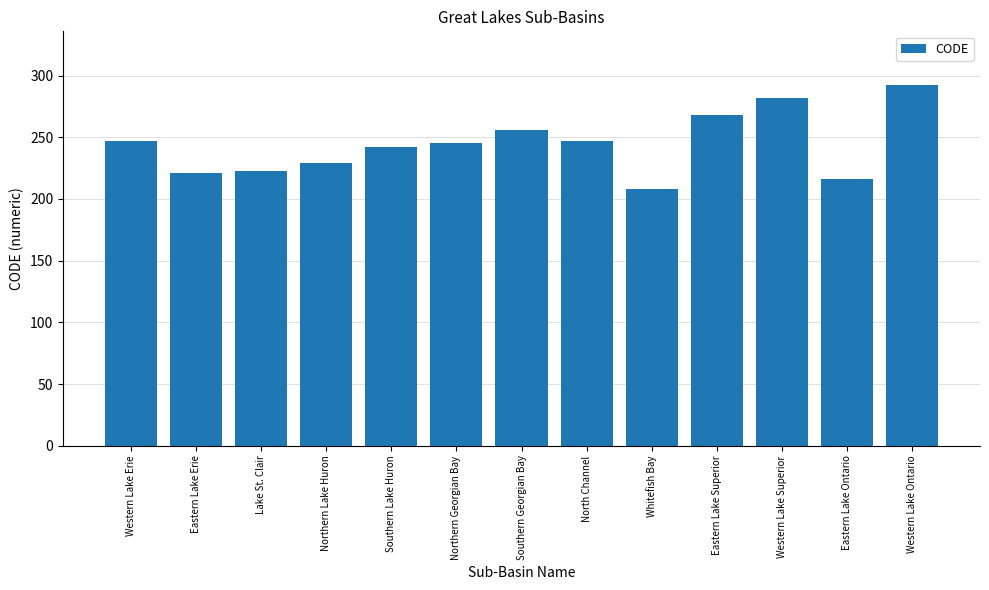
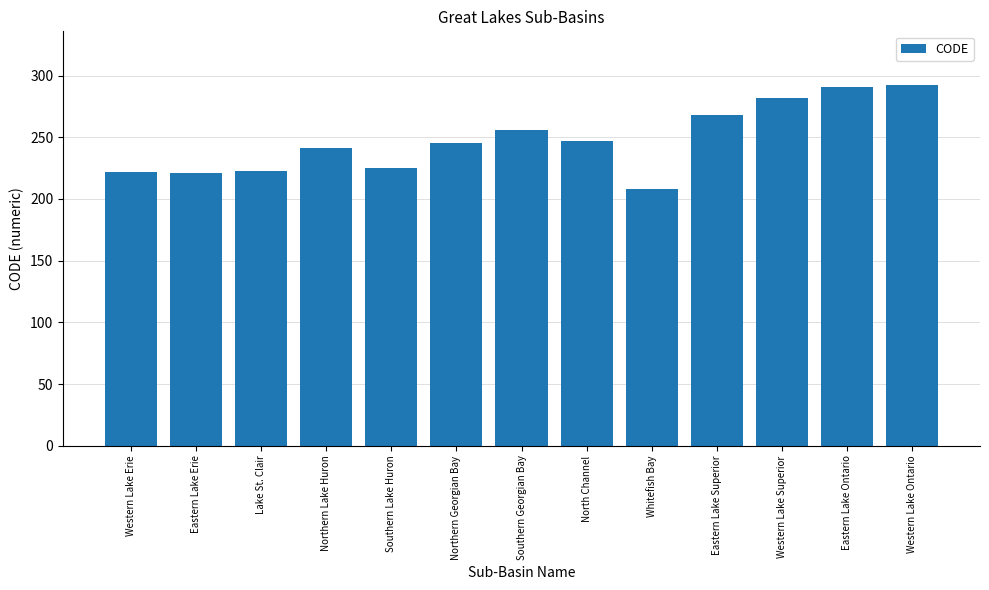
Western Lake Erie: 247 -> 222
Northern Lake Huron: 229 -> 241
Southern Lake Huron: 242 -> 225
Eastern Lake Ontario: 216 -> 291
